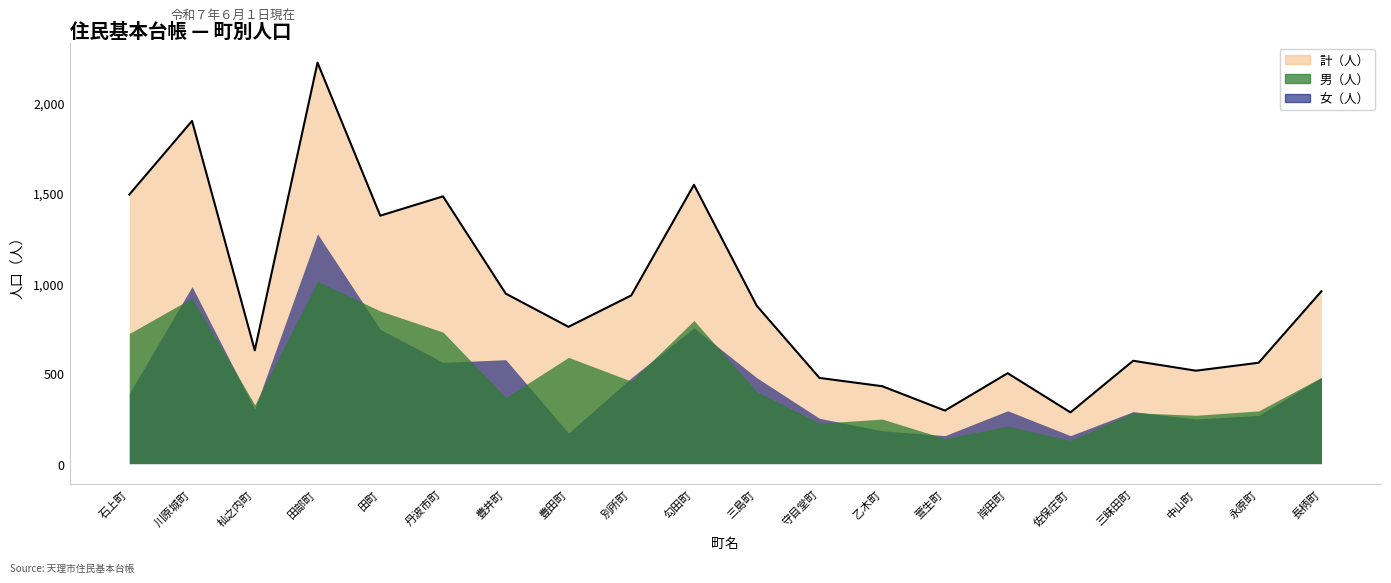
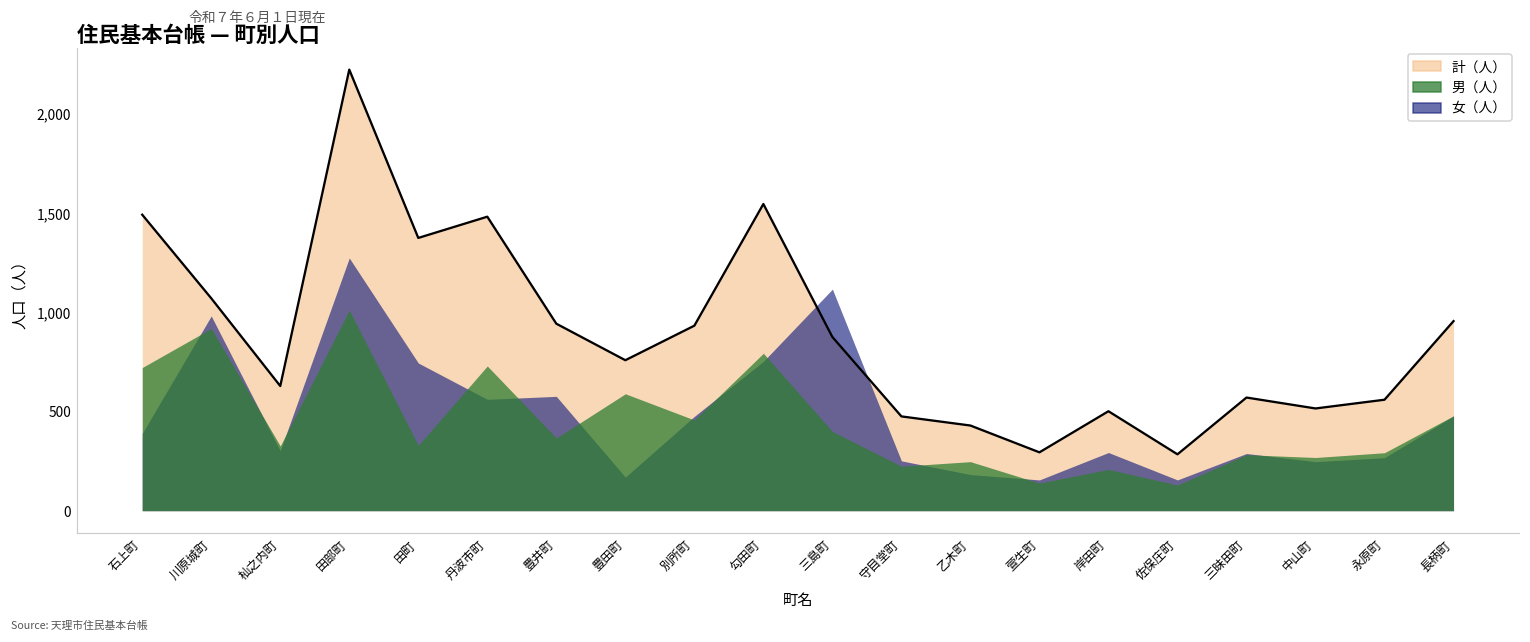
計（人）, 川原城町: 1,900 -> 1,070
男（人）, 田町: 850 -> 330
女（人）, 三島町: 480 -> 1,120
